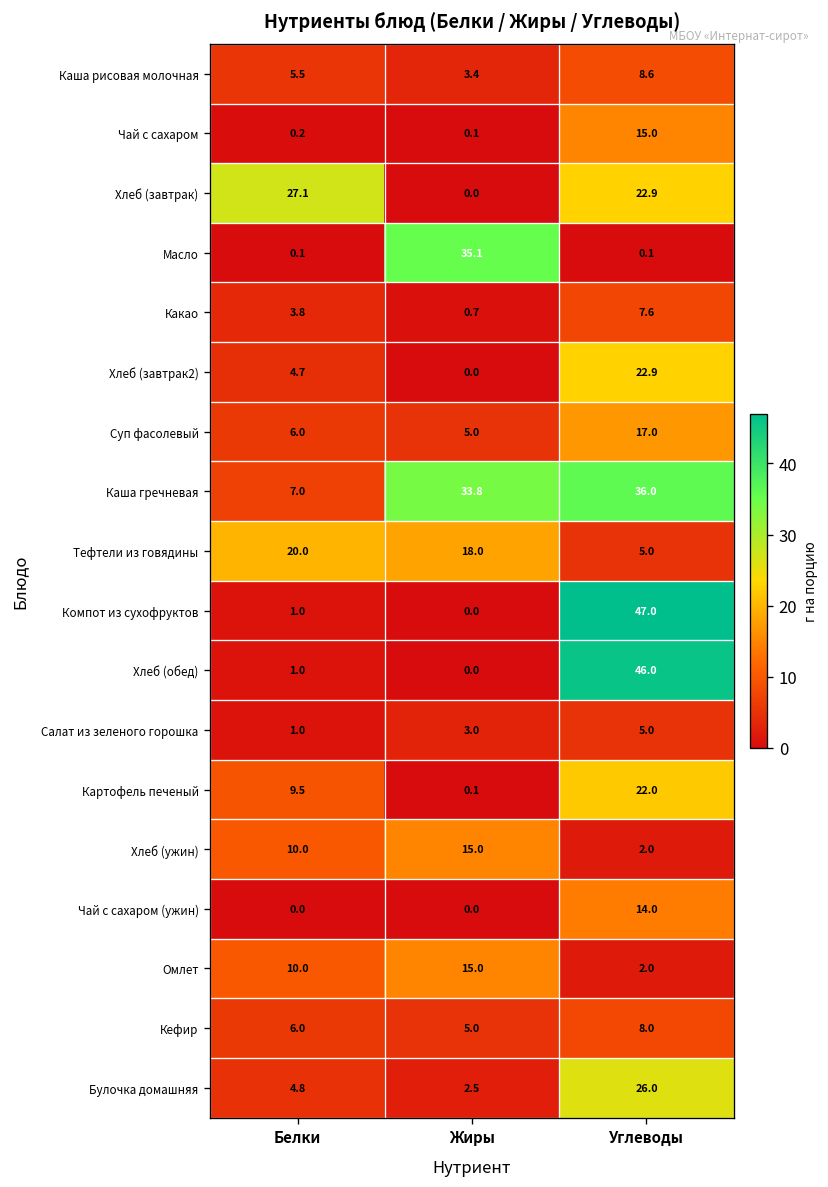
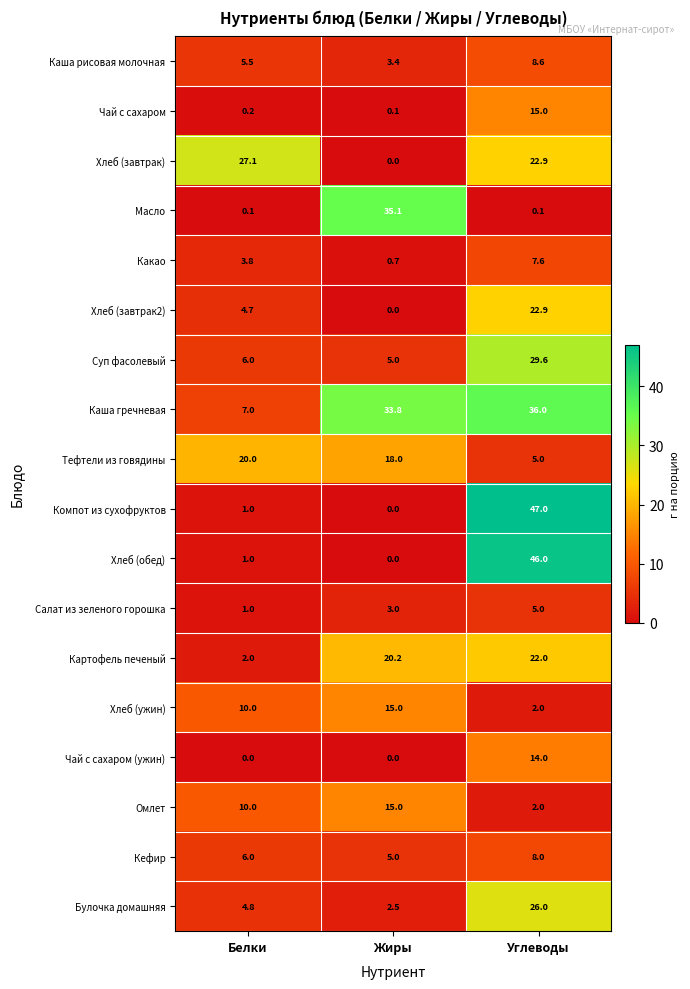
Суп фасолевый, Углеводы: 17.0 -> 29.6
Картофель печеный, Белки: 9.5 -> 2.0
Картофель печеный, Жиры: 0.1 -> 20.2
